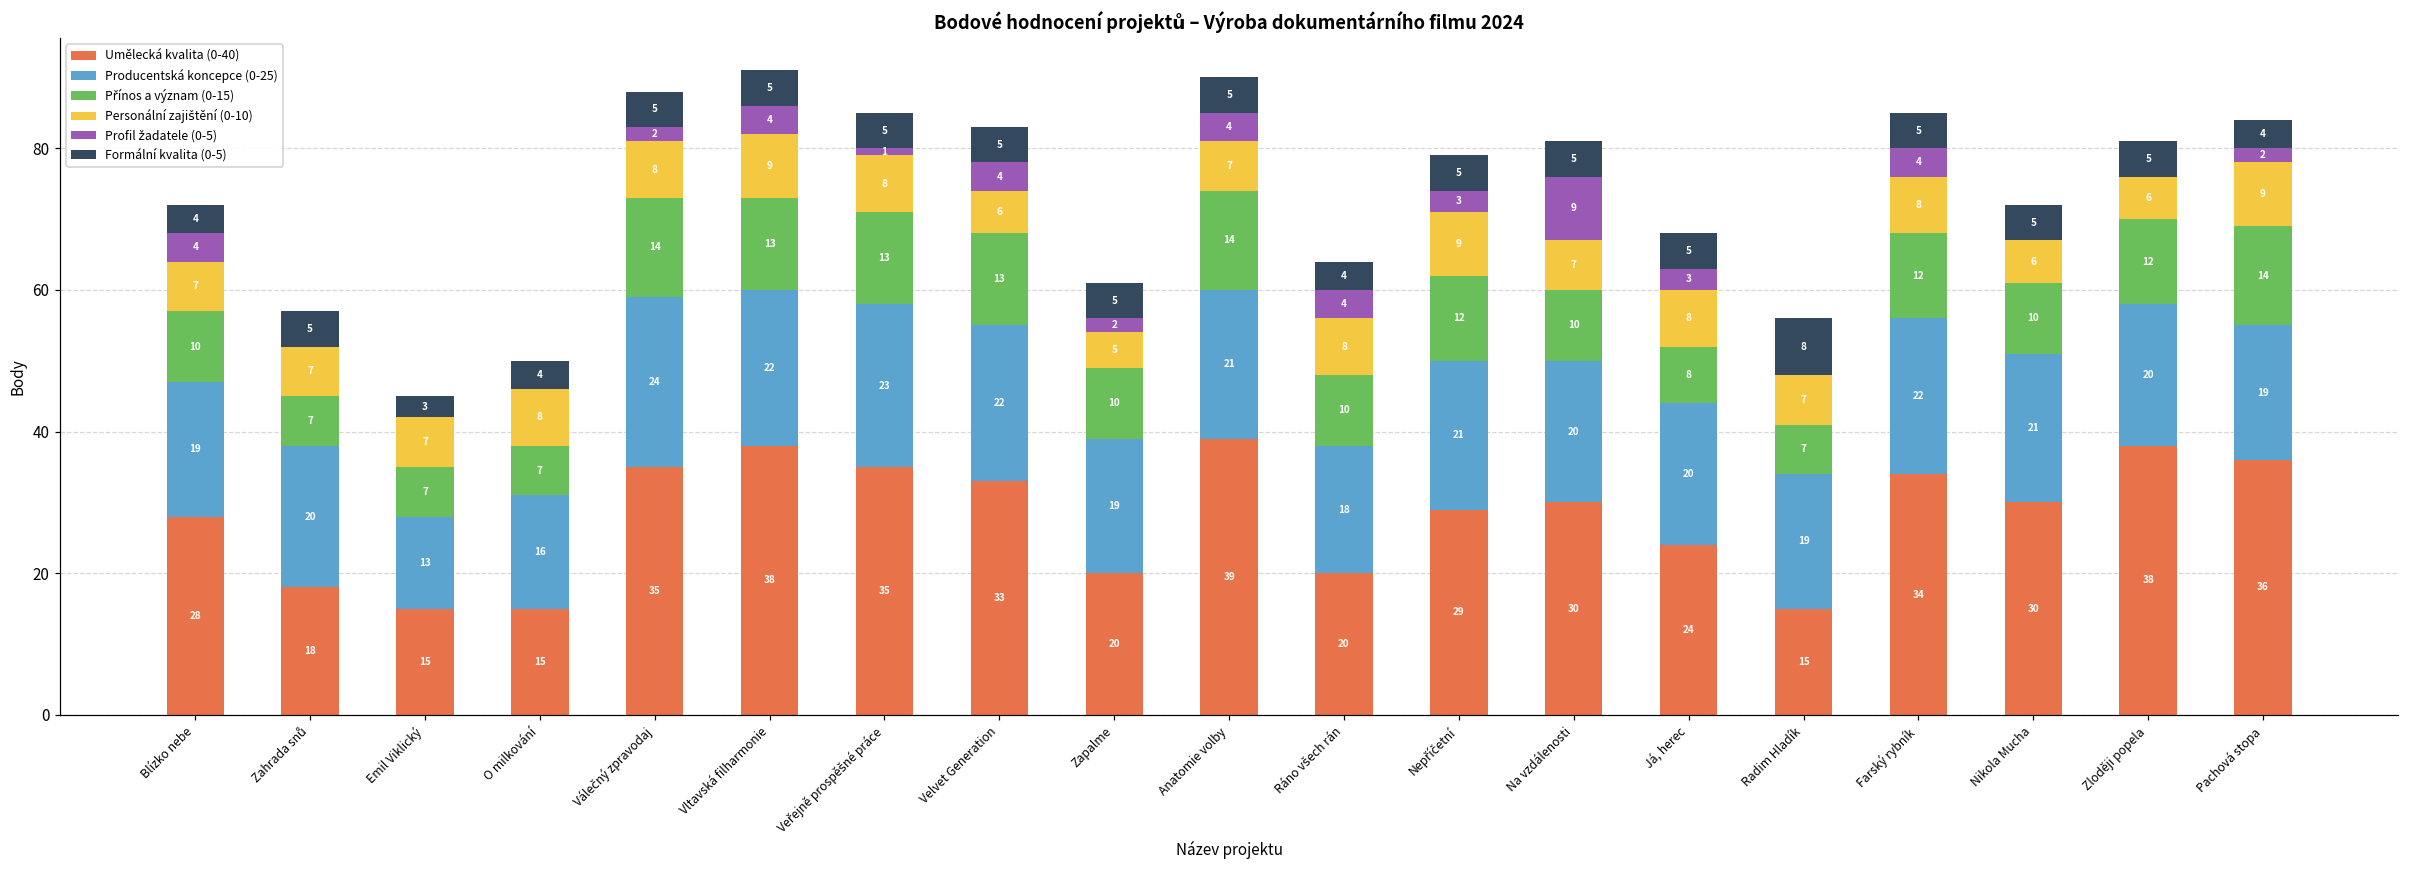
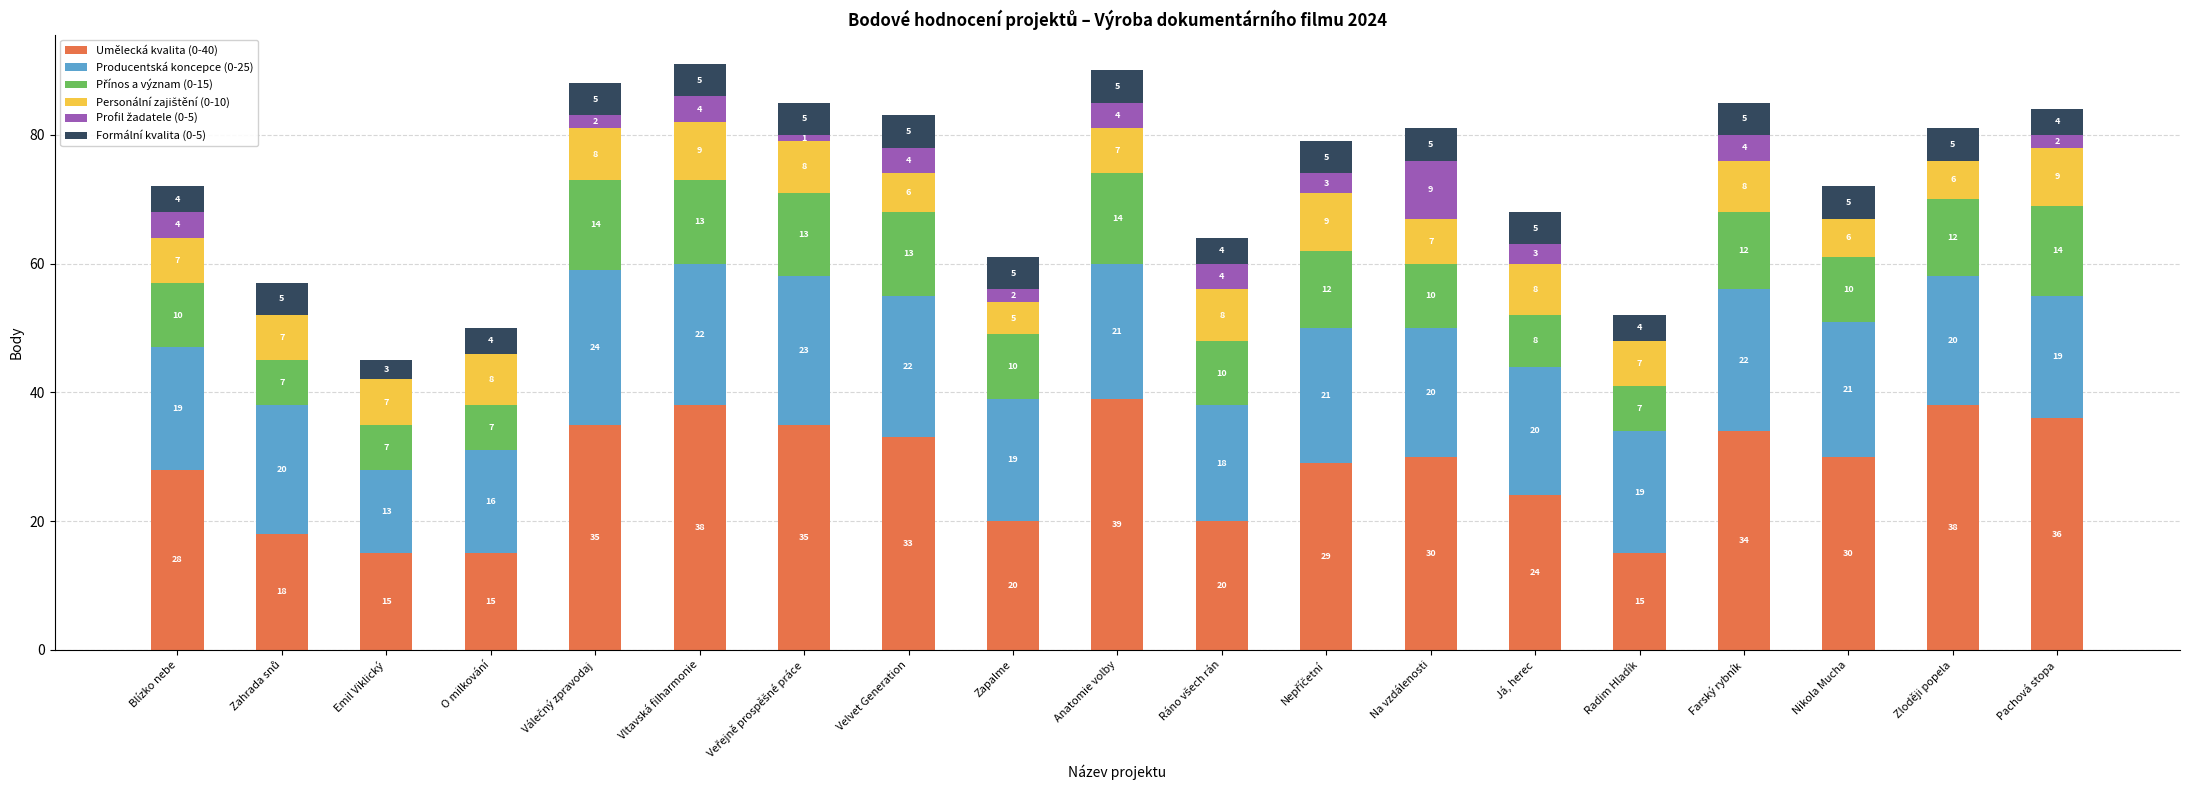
Formální kvalita (0-5), Radim Hladík: 8 -> 4
